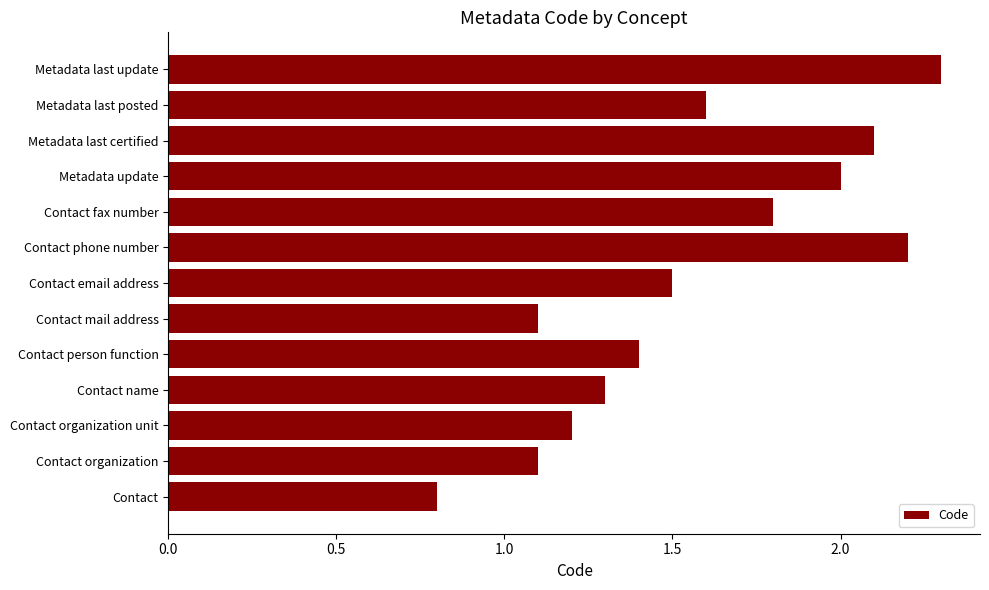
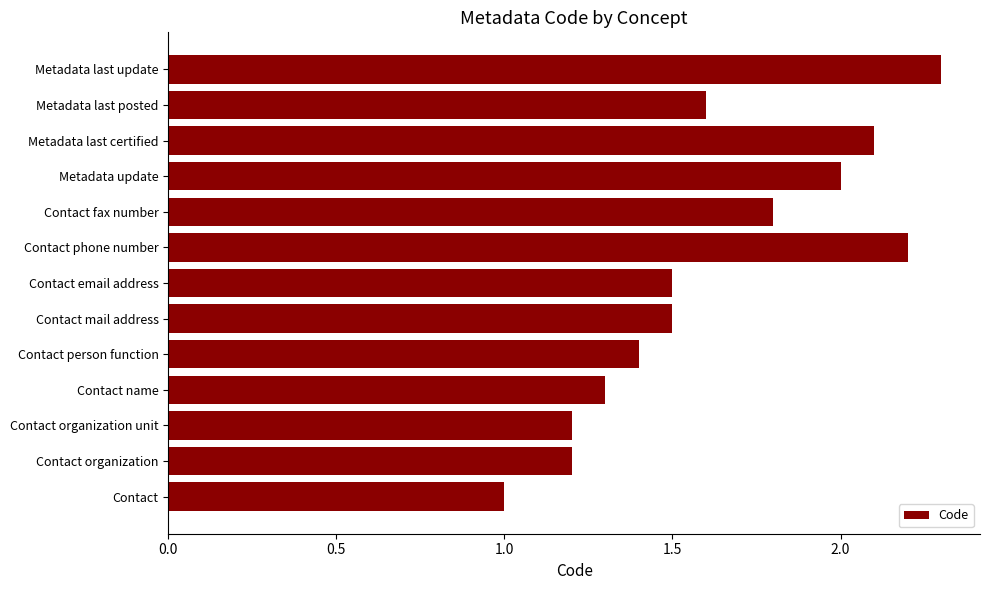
Contact mail address: 1.1 -> 1.5
Contact organization: 1.1 -> 1.2
Contact: 0.8 -> 1.0
